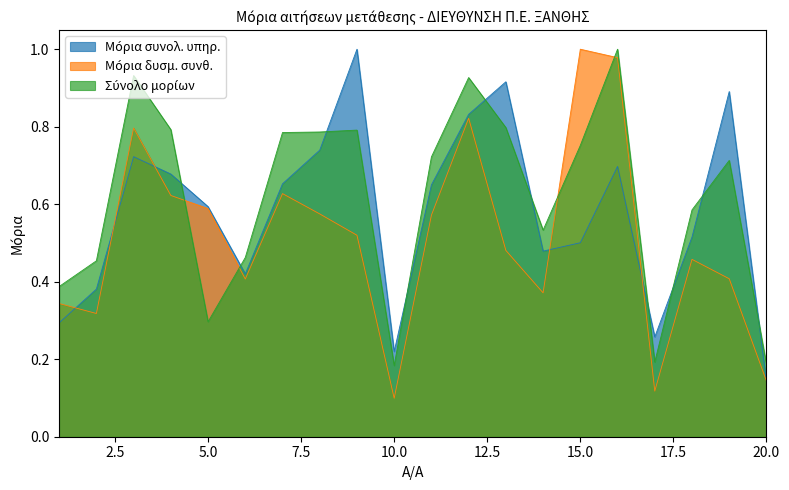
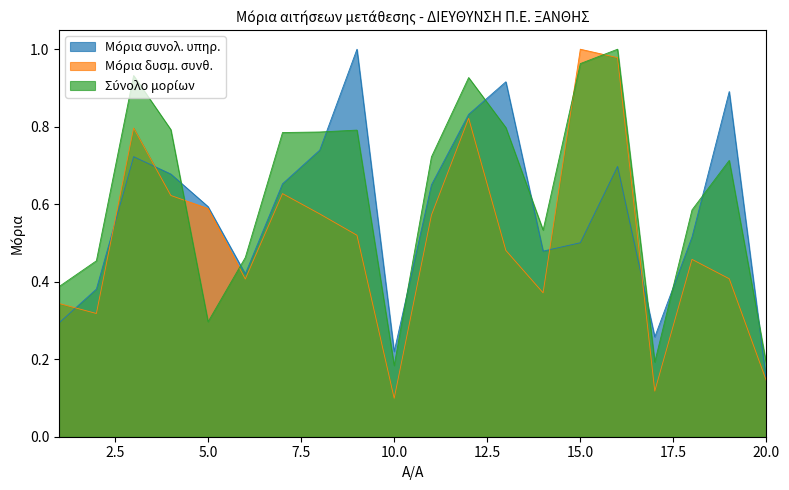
Σύνολο μορίων, 15.0: 0.75 -> 0.96
